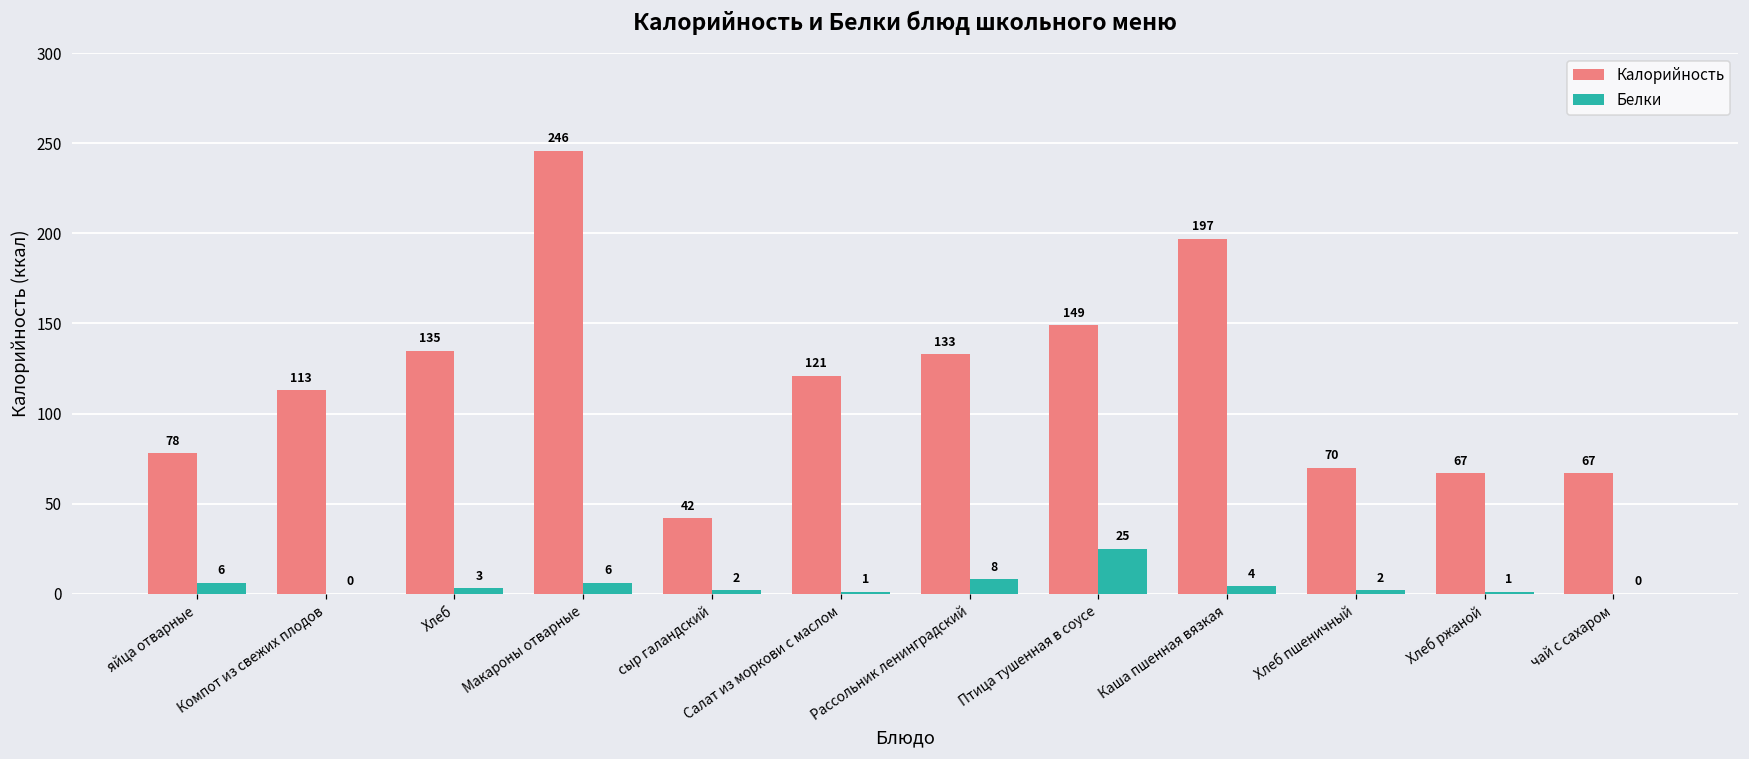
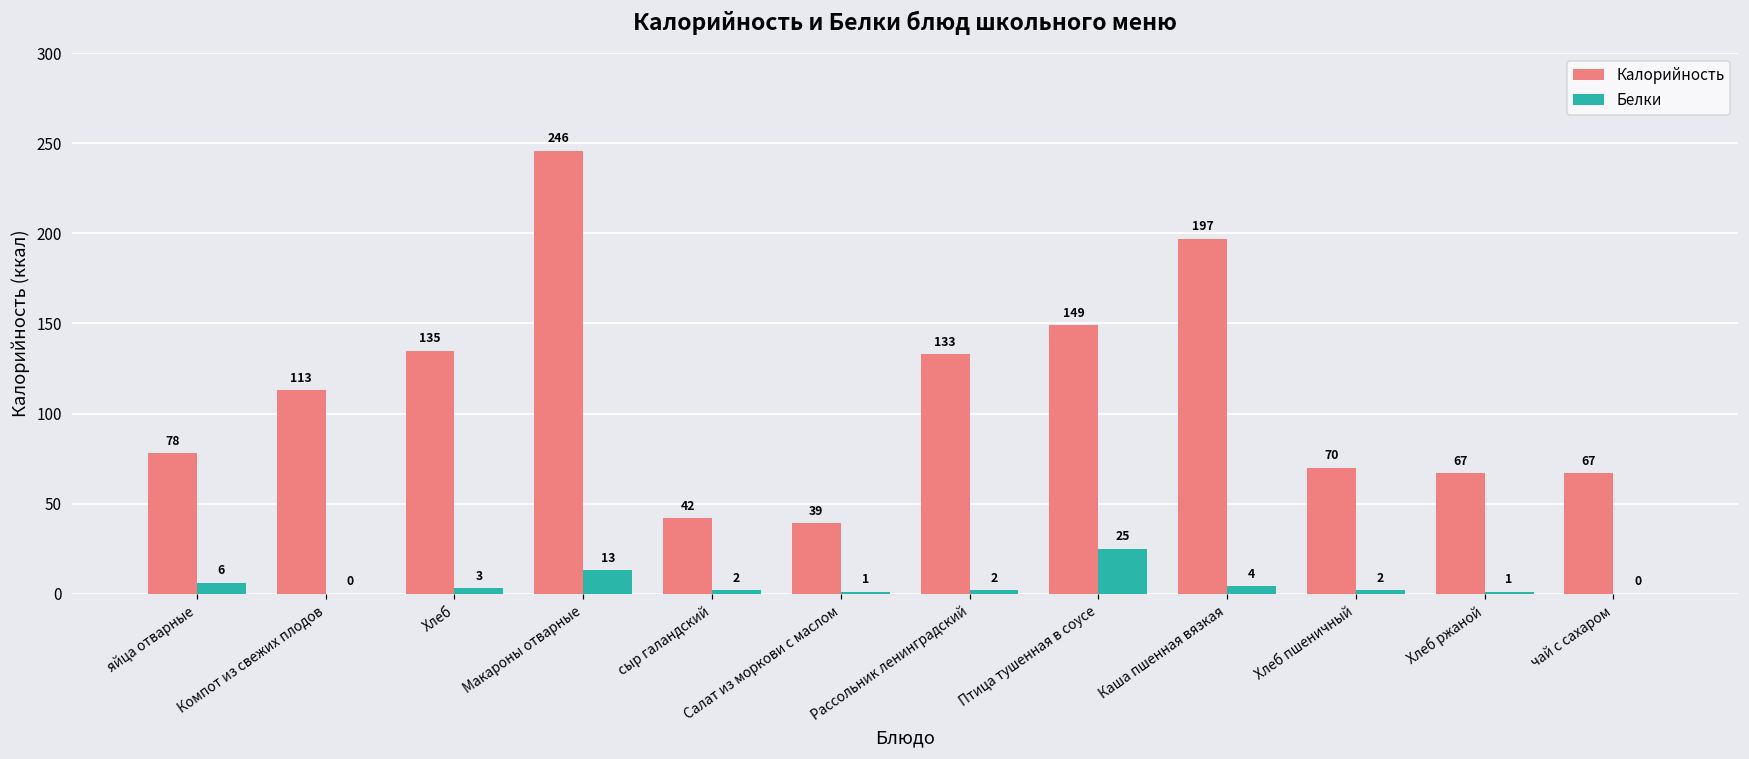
Белки, Макароны отварные: 6 -> 13
Калорийность, Салат из моркови с маслом: 121 -> 39
Белки, Рассольник ленинградский: 8 -> 2
